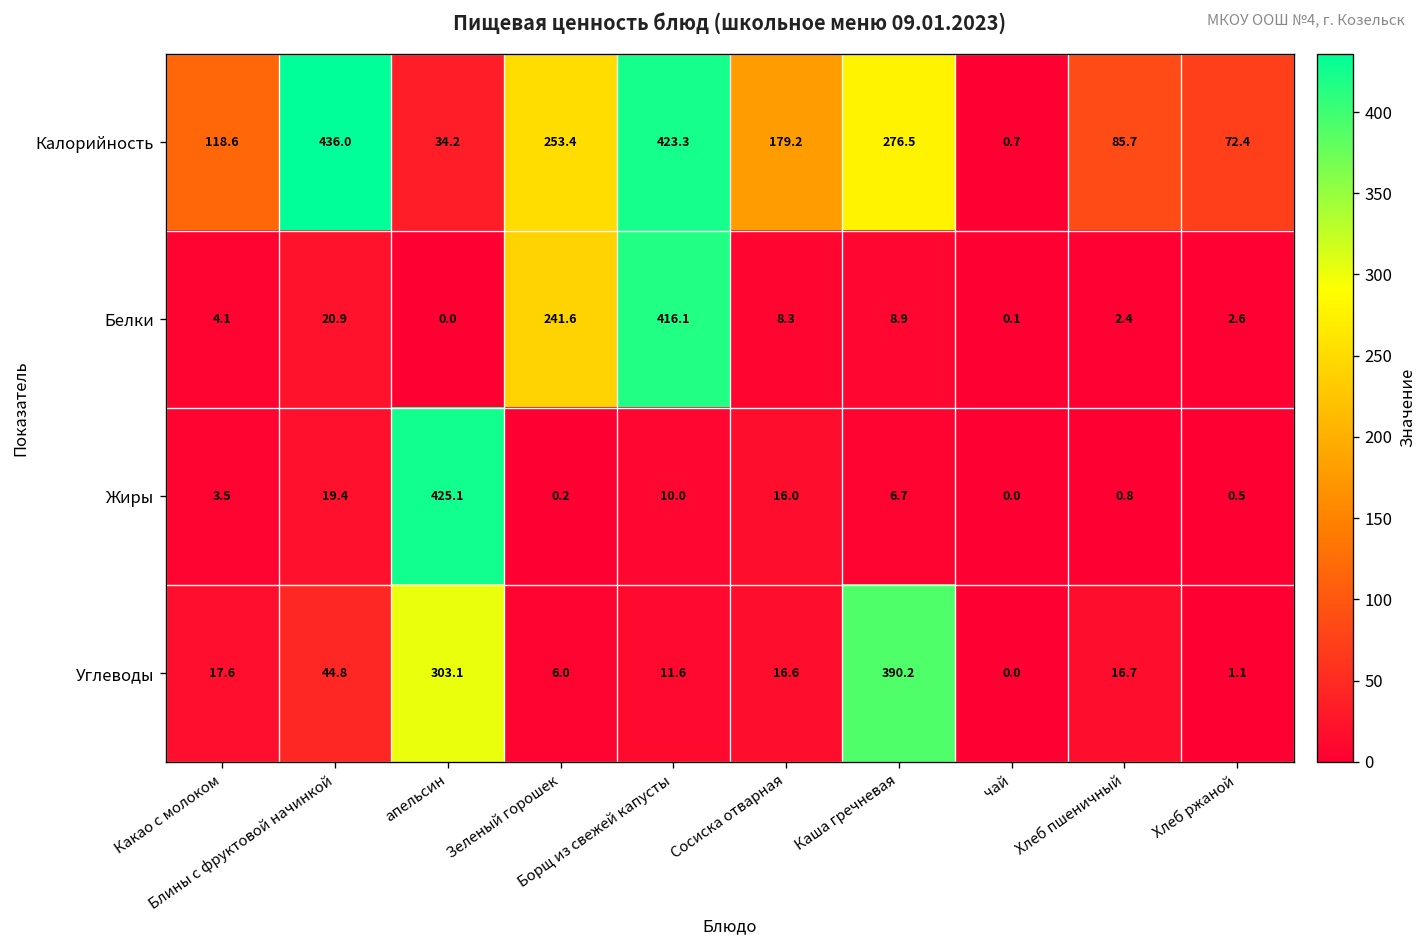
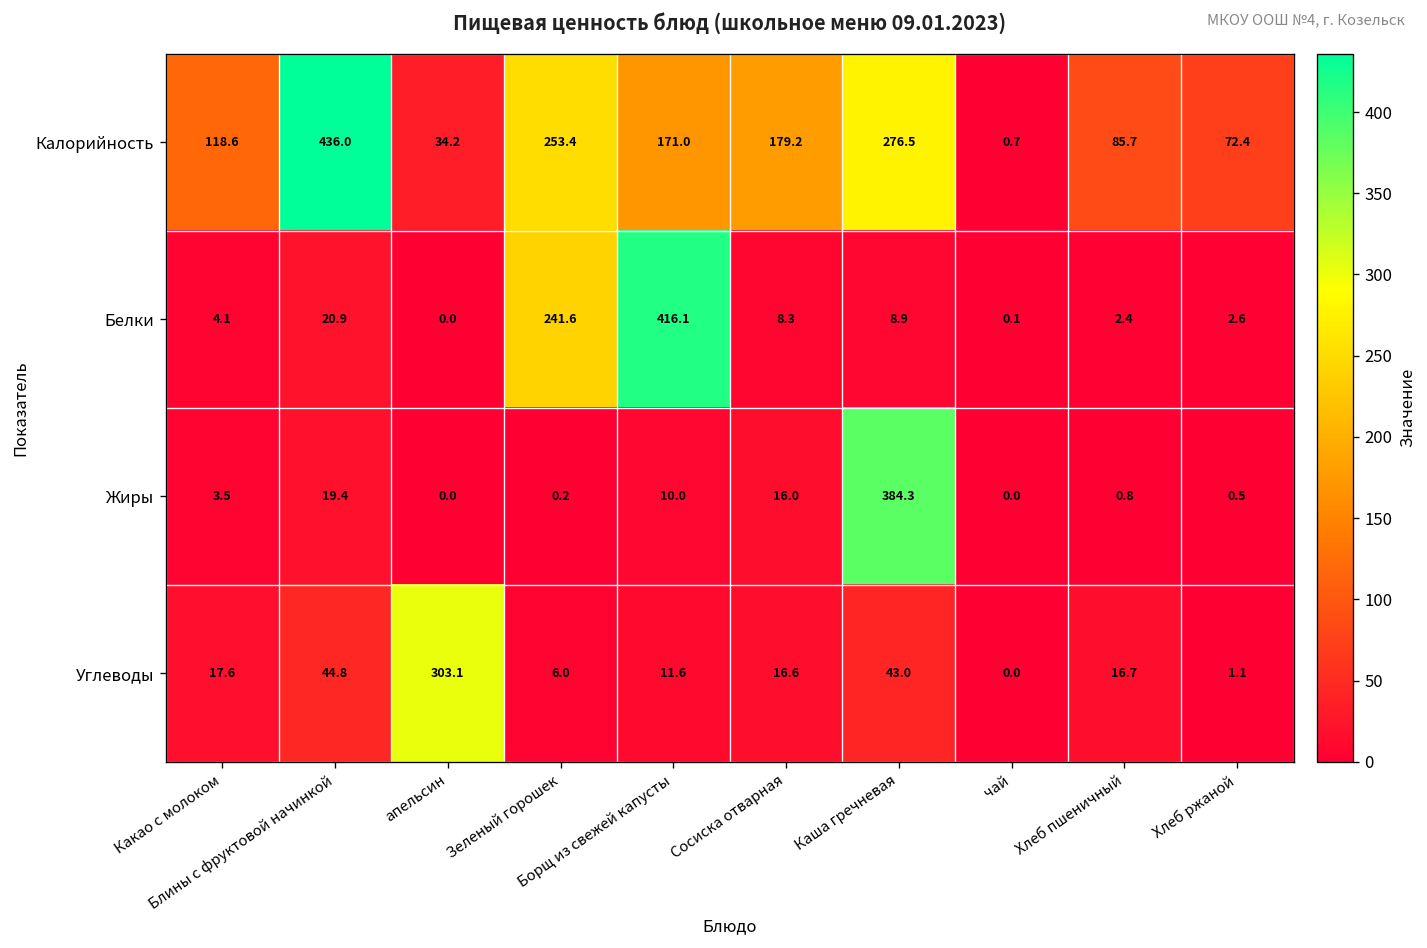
Калорийность, Борщ из свежей капусты: 423.3 -> 171.0
Жиры, апельсин: 425.1 -> 0.0
Жиры, Каша гречневая: 6.7 -> 384.3
Углеводы, Каша гречневая: 390.2 -> 43.0
